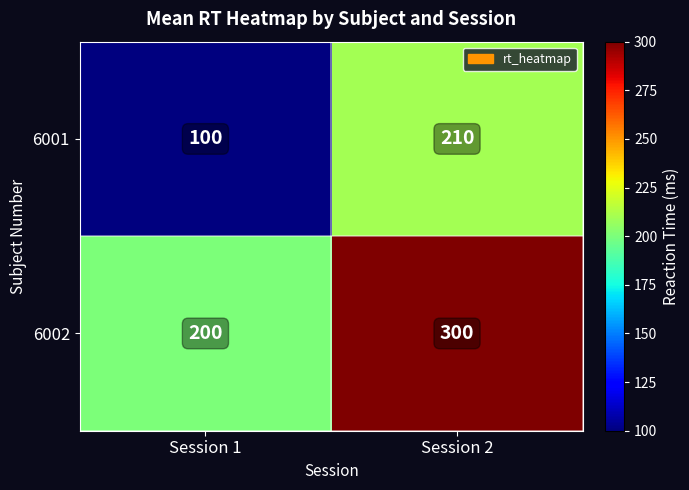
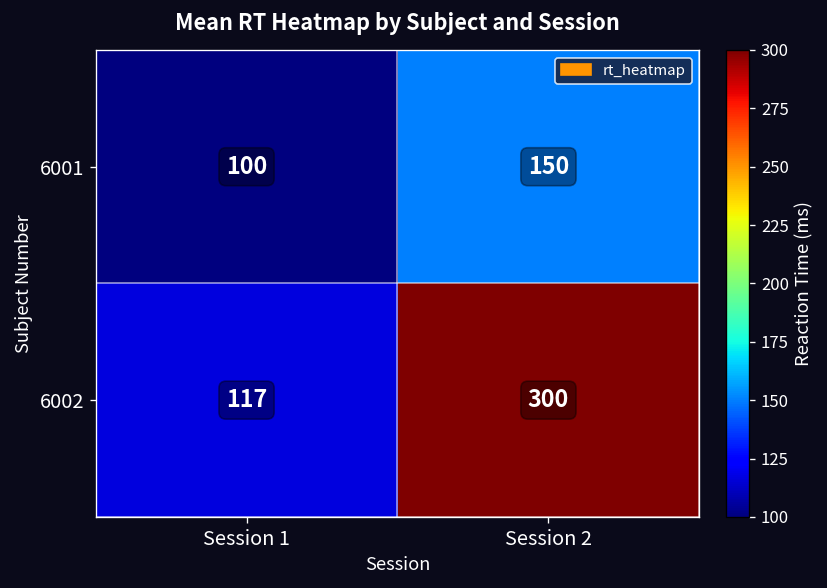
6001, Session 2: 210 -> 150
6002, Session 1: 200 -> 117
